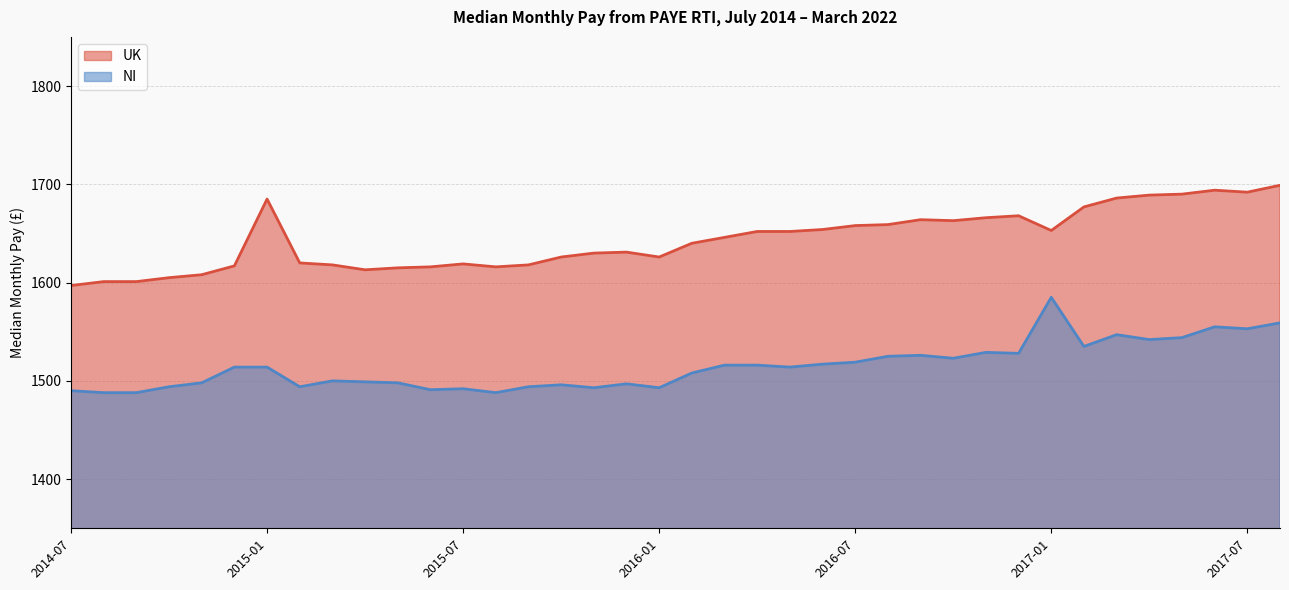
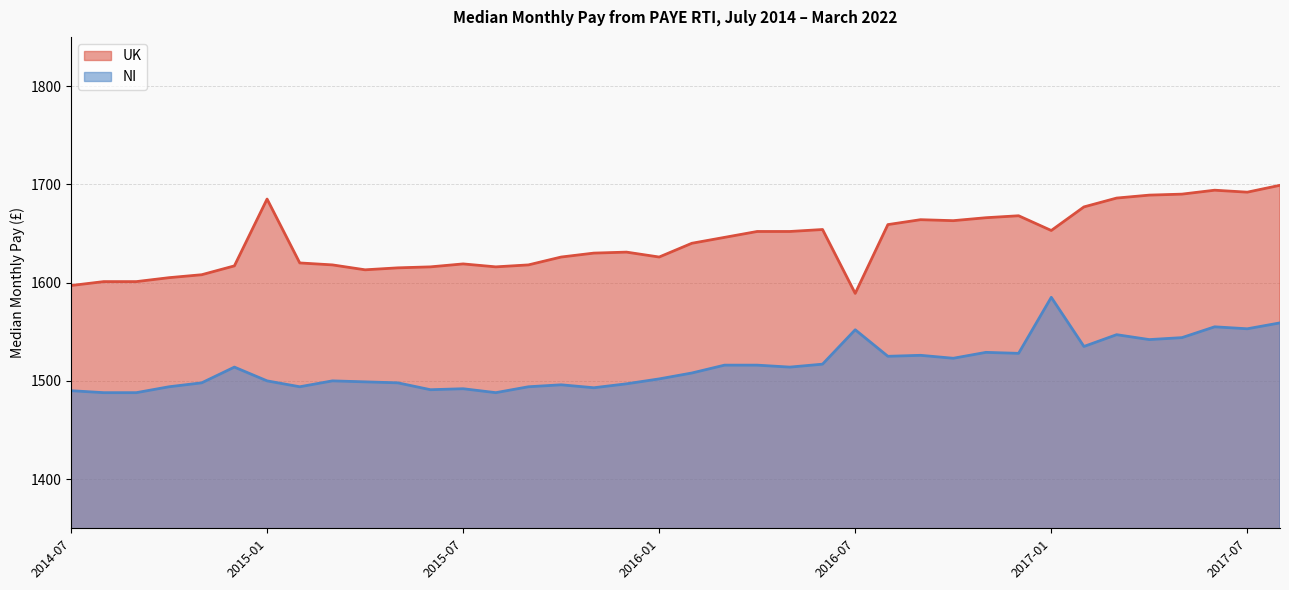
NI, 2015-01: 1510 -> 1500
NI, 2016-01: 1490 -> 1500
UK, 2016-07: 1660 -> 1590
NI, 2016-07: 1520 -> 1550
